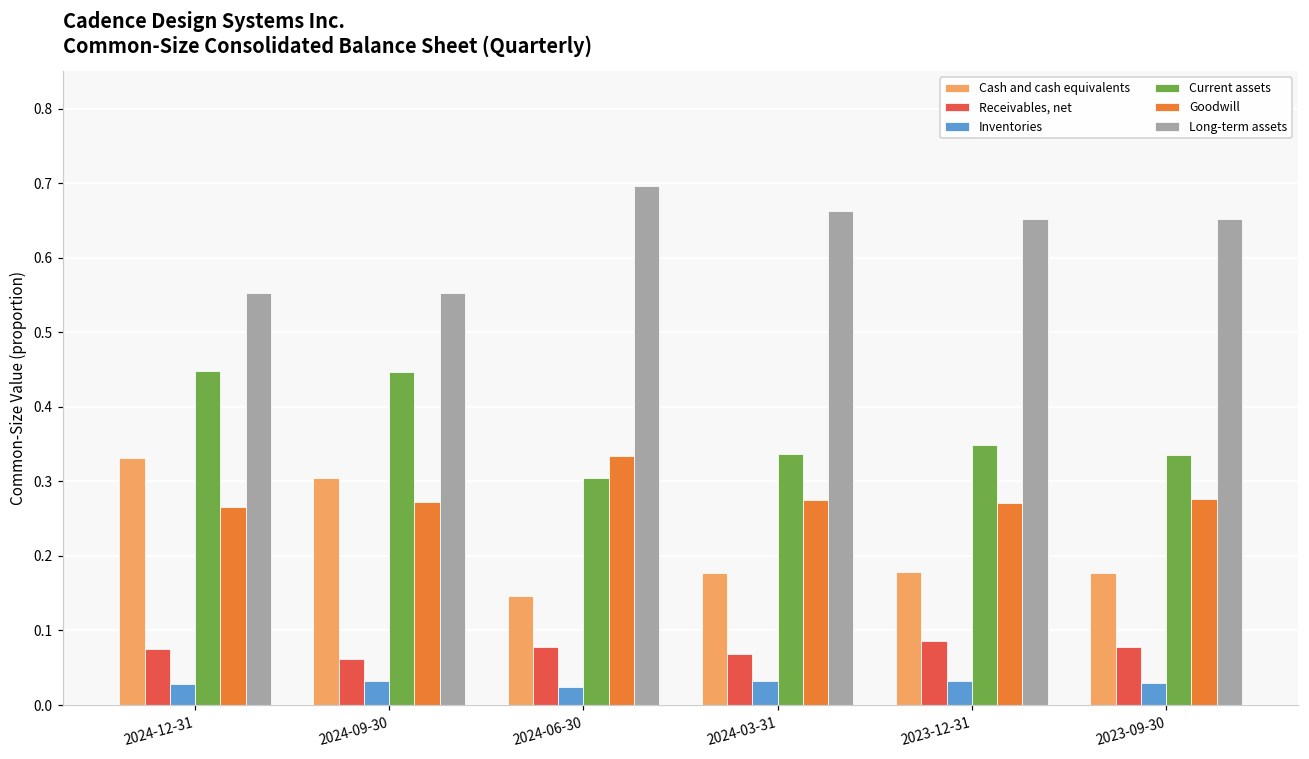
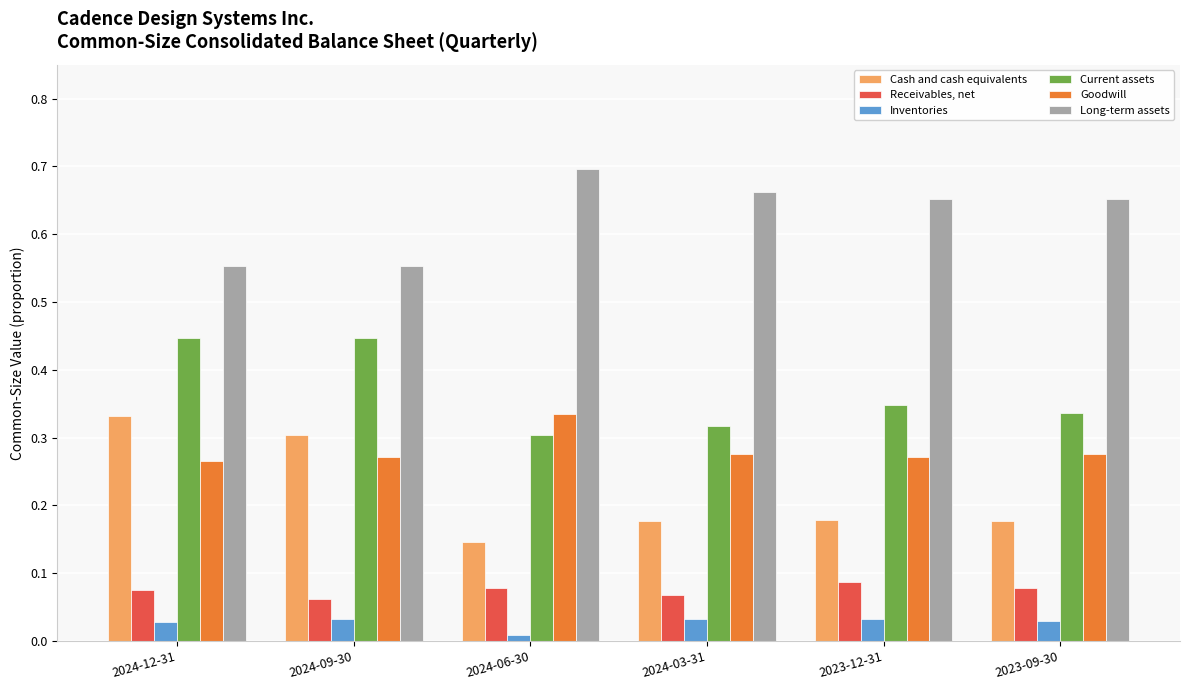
Inventories, 2024-06-30: 0.02 -> 0.01
Current assets, 2024-03-31: 0.34 -> 0.32
